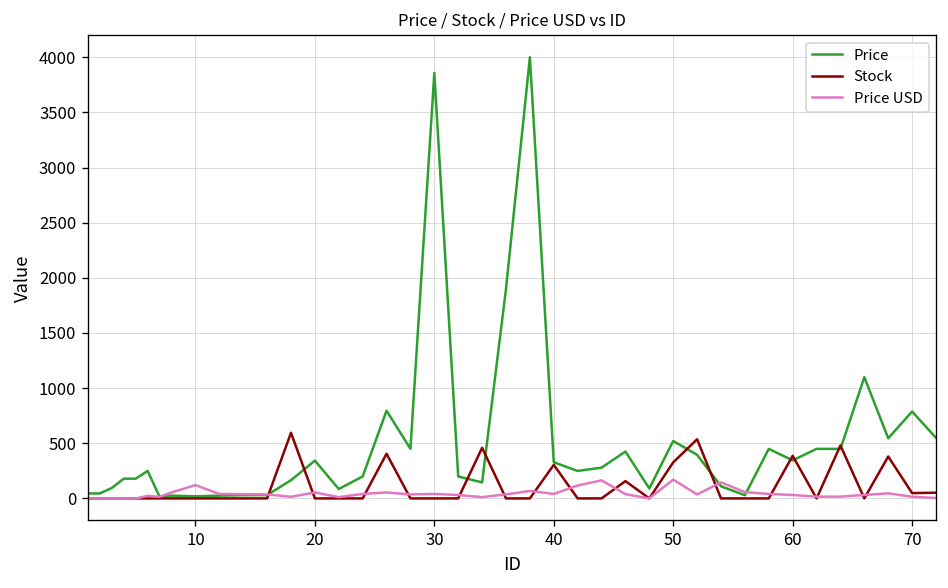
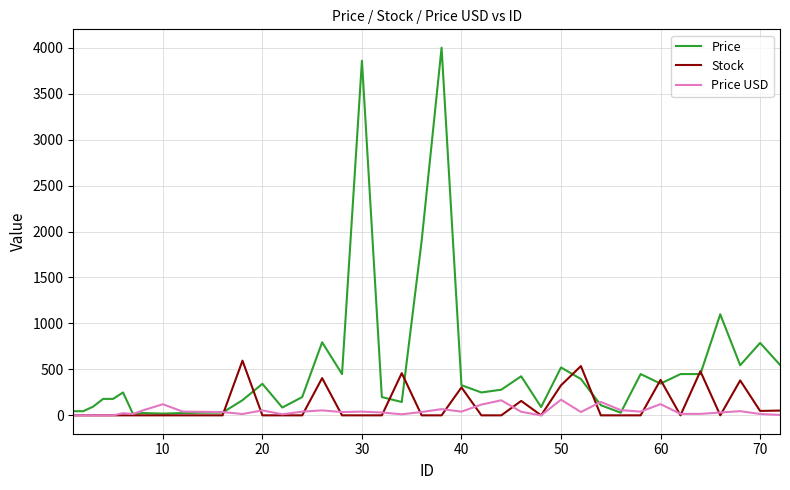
Price USD, 60: 0 -> 100
